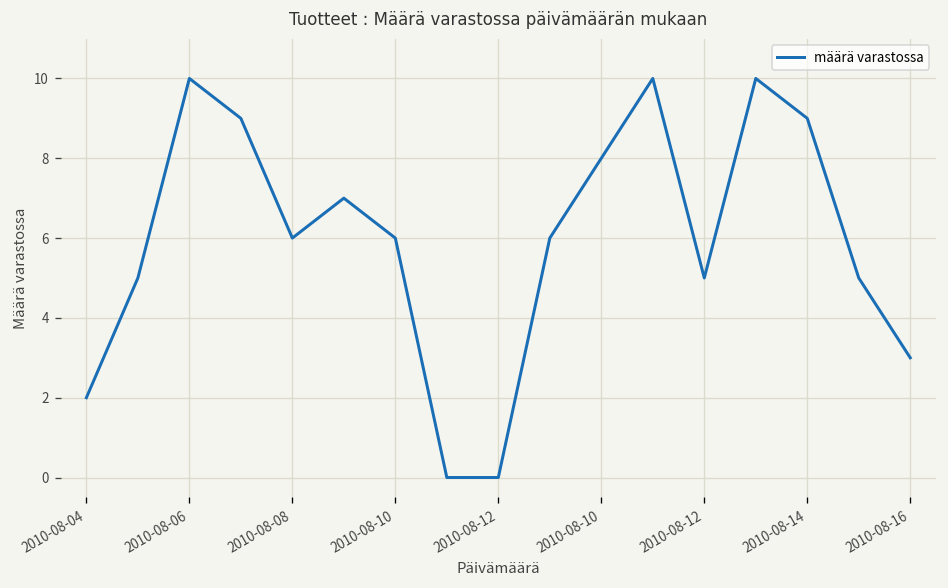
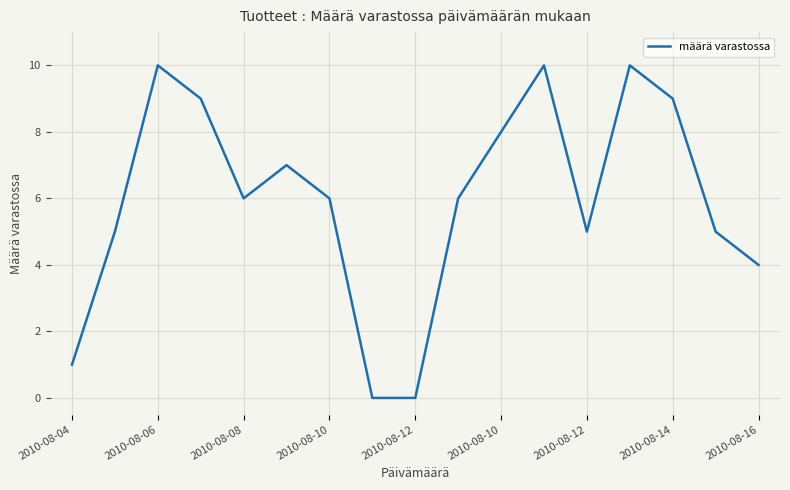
2010-08-04: 2 -> 1
2010-08-16: 3 -> 4
